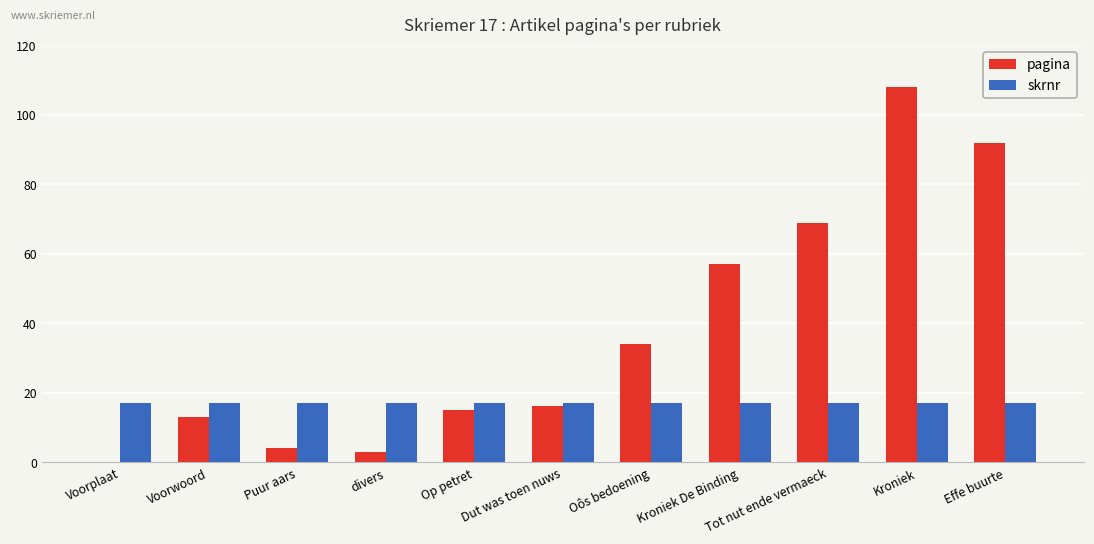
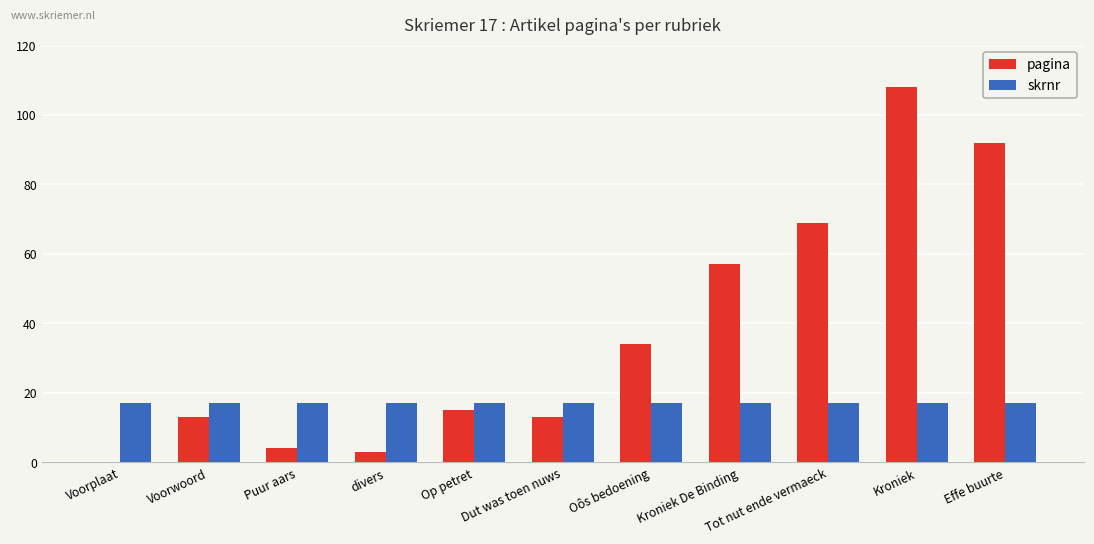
pagina, Dut was toen nuws: 16 -> 13
